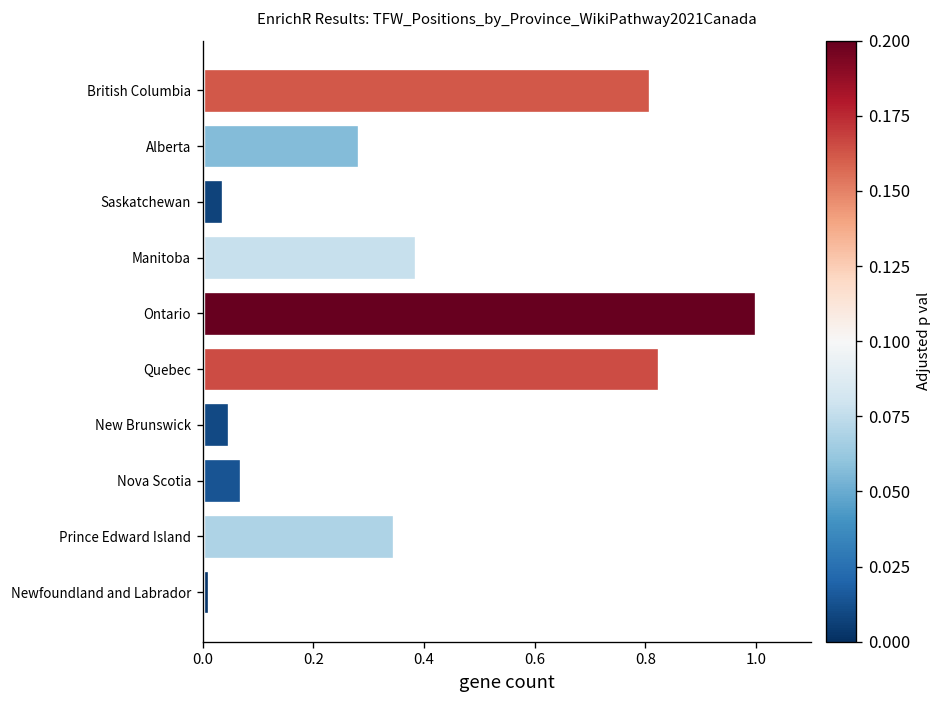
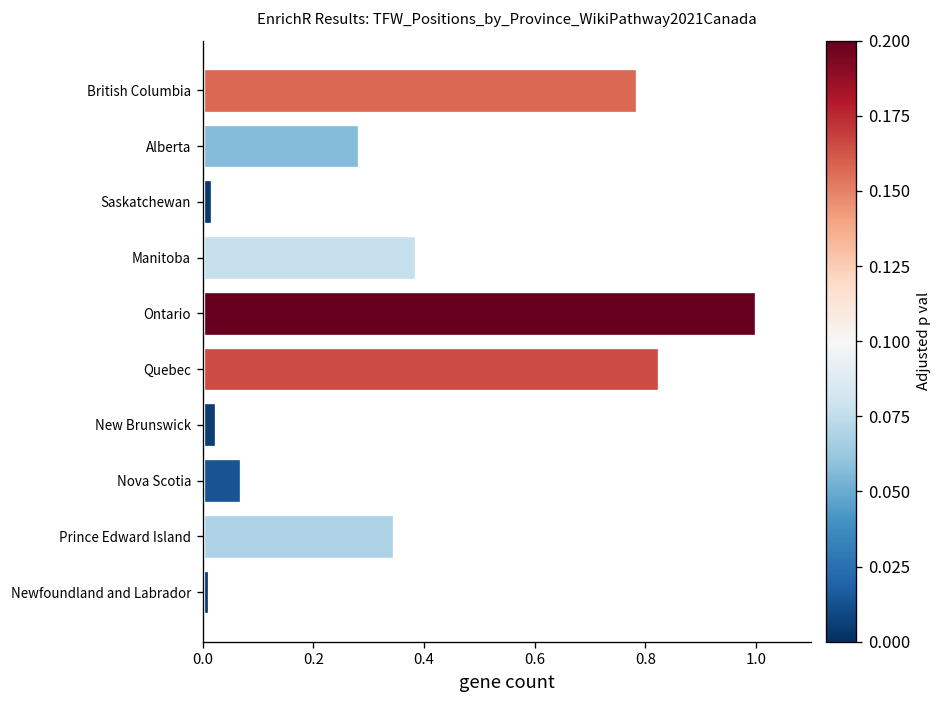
British Columbia: 0.81 -> 0.79
Saskatchewan: 0.04 -> 0.02
New Brunswick: 0.05 -> 0.02
